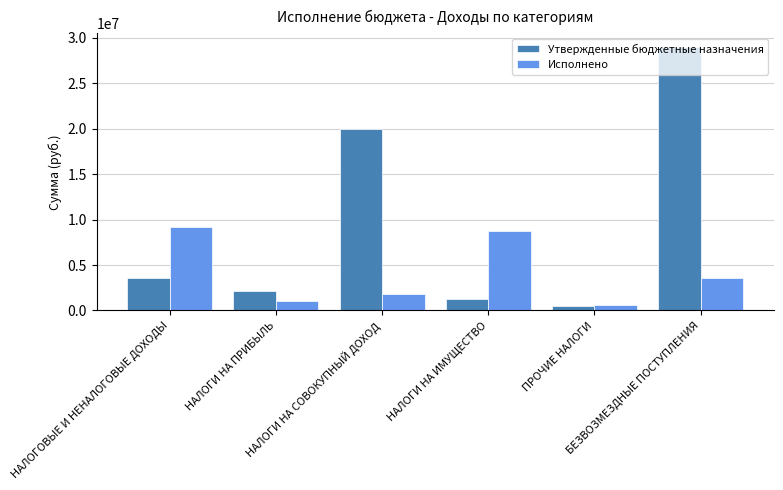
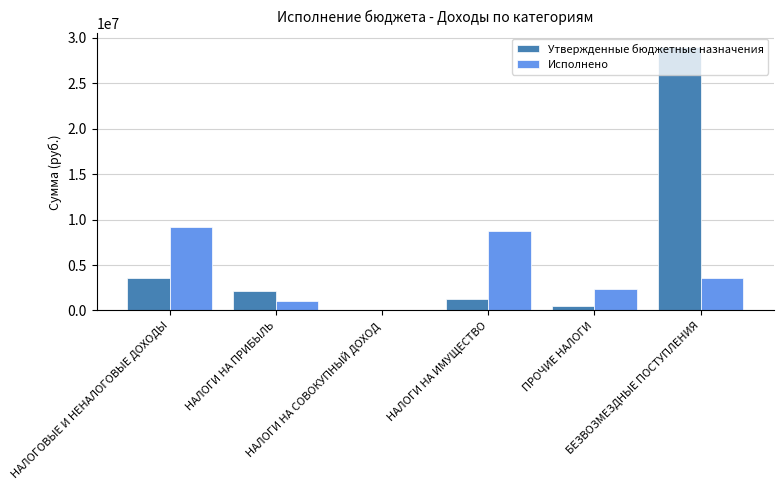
Утвержденные бюджетные назначения, НАЛОГИ НА СОВОКУПНЫЙ ДОХОД: 20000000 -> 0
Исполнено, НАЛОГИ НА СОВОКУПНЫЙ ДОХОД: 2000000 -> 0
Исполнено, ПРОЧИЕ НАЛОГИ: 1000000 -> 2000000
